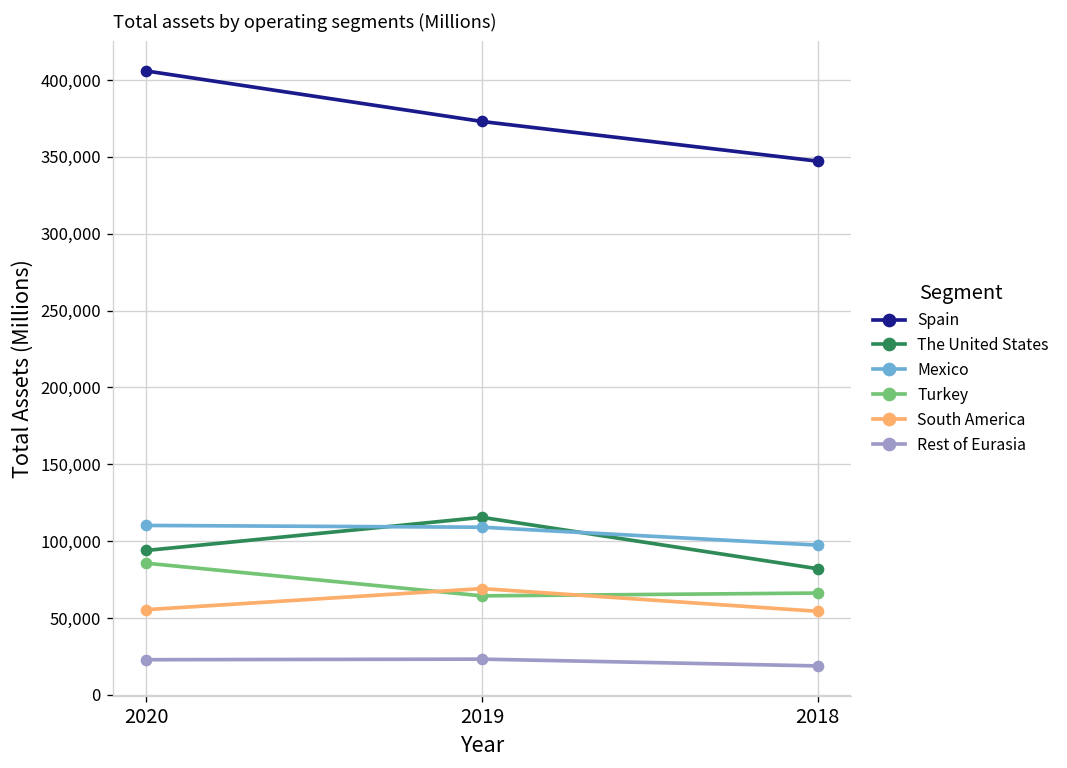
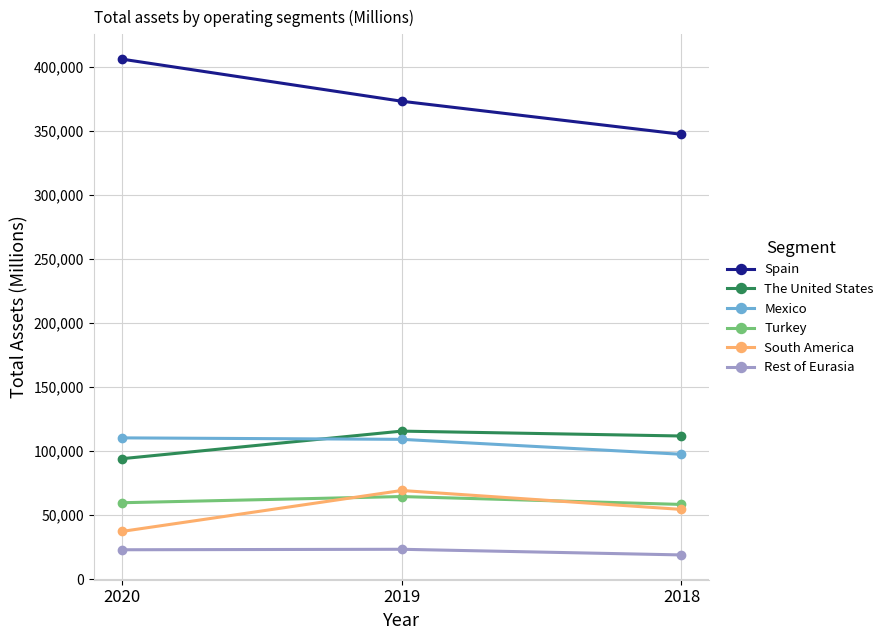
Turkey, 2020: 86,000 -> 60,000
South America, 2020: 55,000 -> 37,000
The United States, 2018: 82,000 -> 112,000
Turkey, 2018: 66,000 -> 58,000
